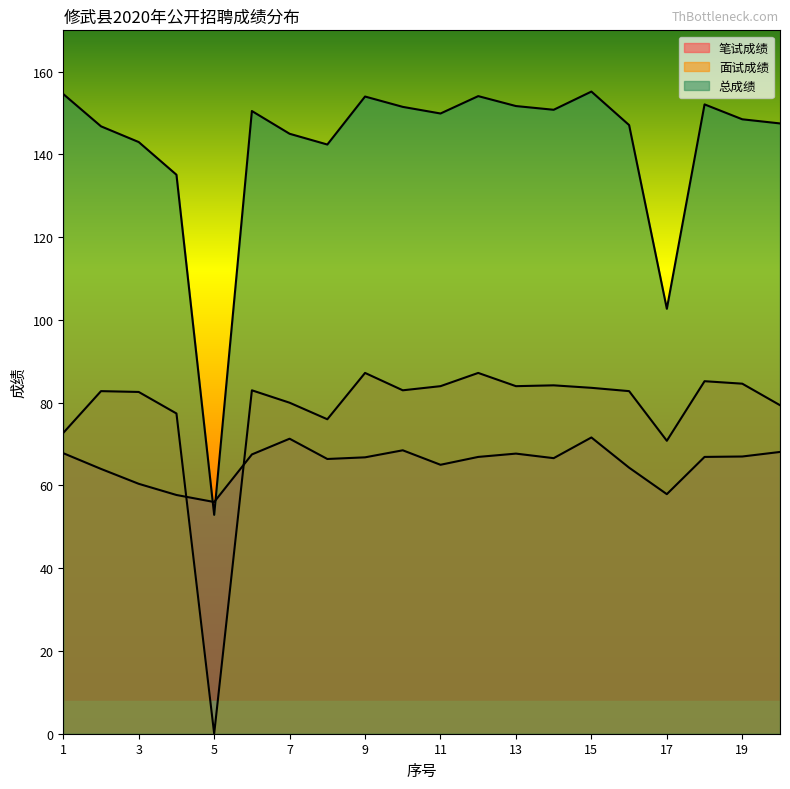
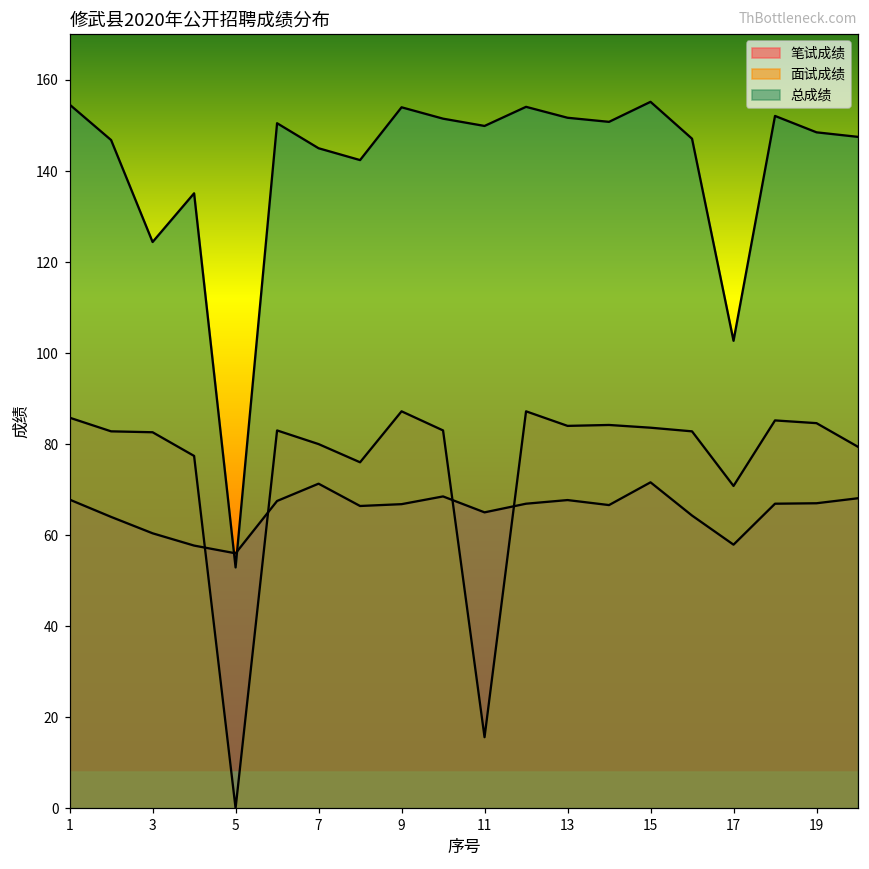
面试成绩, 1: 73 -> 86
总成绩, 3: 143 -> 124
面试成绩, 11: 84 -> 16
